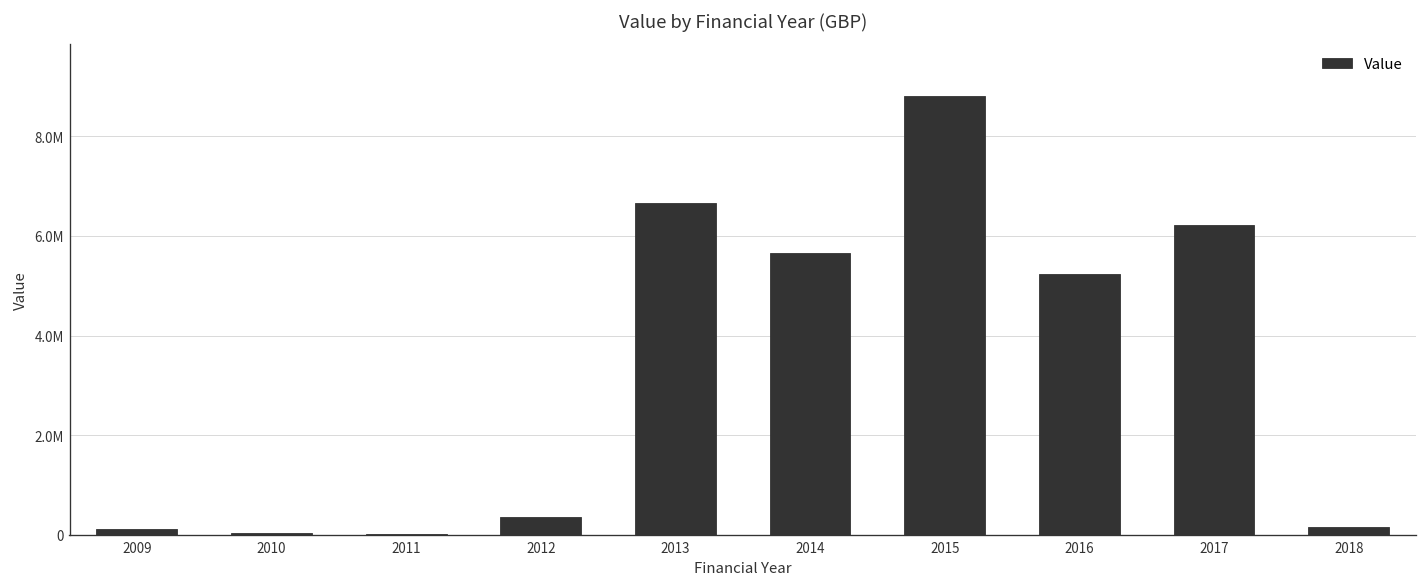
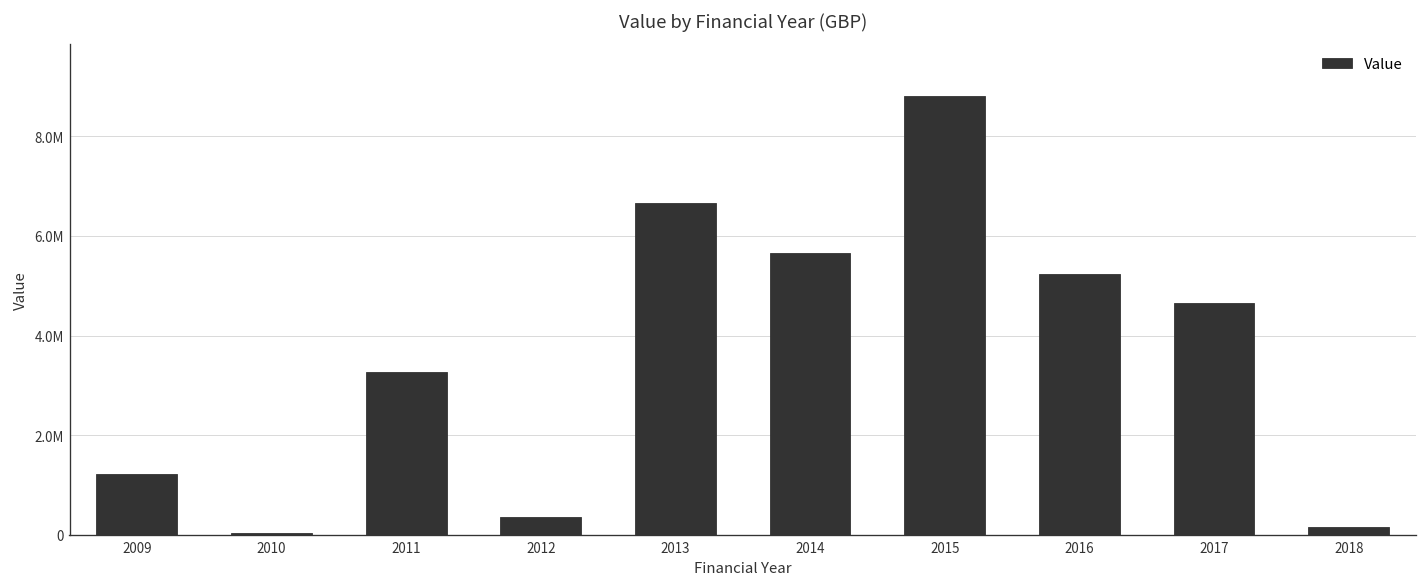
2009: 100000 -> 1200000
2011: 0 -> 3300000
2017: 6200000 -> 4700000
